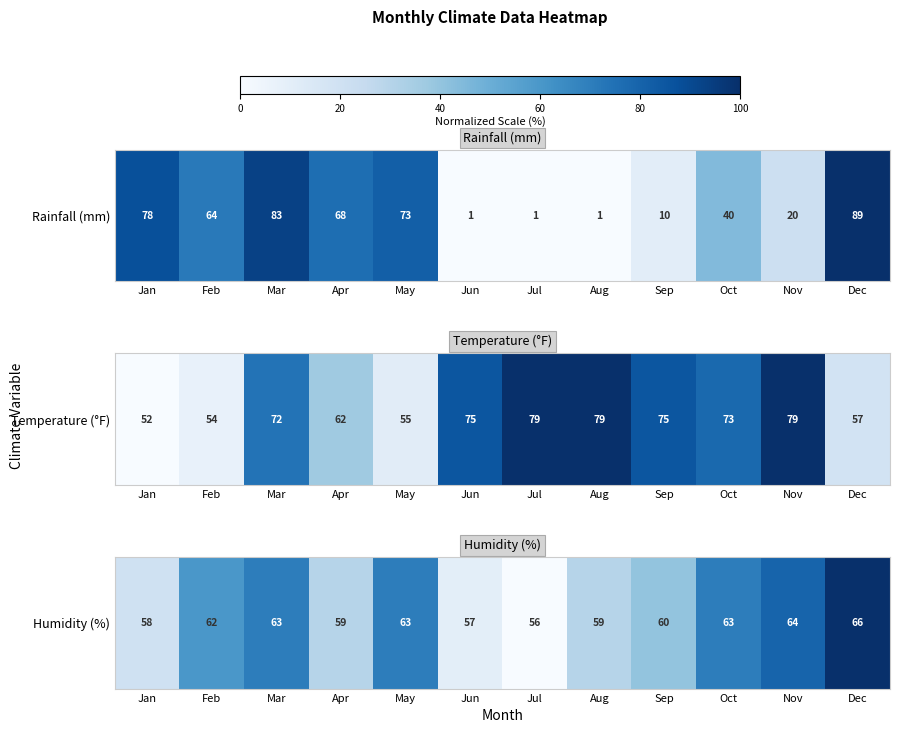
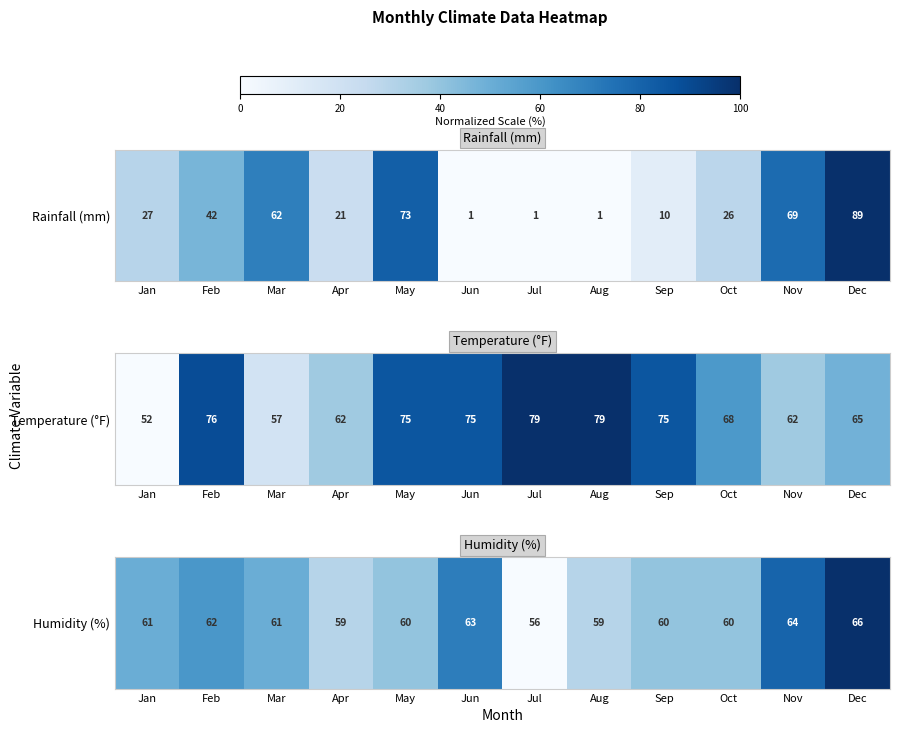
Rainfall (mm), Rainfall (mm), Jan: 78 -> 27
Rainfall (mm), Rainfall (mm), Feb: 64 -> 42
Rainfall (mm), Rainfall (mm), Mar: 83 -> 62
Rainfall (mm), Rainfall (mm), Apr: 68 -> 21
Rainfall (mm), Rainfall (mm), Oct: 40 -> 26
Rainfall (mm), Rainfall (mm), Nov: 20 -> 69
Temperature (°F), Temperature (°F), Feb: 54 -> 76
Temperature (°F), Temperature (°F), Mar: 72 -> 57
Temperature (°F), Temperature (°F), May: 55 -> 75
Temperature (°F), Temperature (°F), Oct: 73 -> 68
Temperature (°F), Temperature (°F), Nov: 79 -> 62
Temperature (°F), Temperature (°F), Dec: 57 -> 65
Humidity (%), Humidity (%), Jan: 58 -> 61
Humidity (%), Humidity (%), Mar: 63 -> 61
Humidity (%), Humidity (%), May: 63 -> 60
Humidity (%), Humidity (%), Jun: 57 -> 63
Humidity (%), Humidity (%), Oct: 63 -> 60
